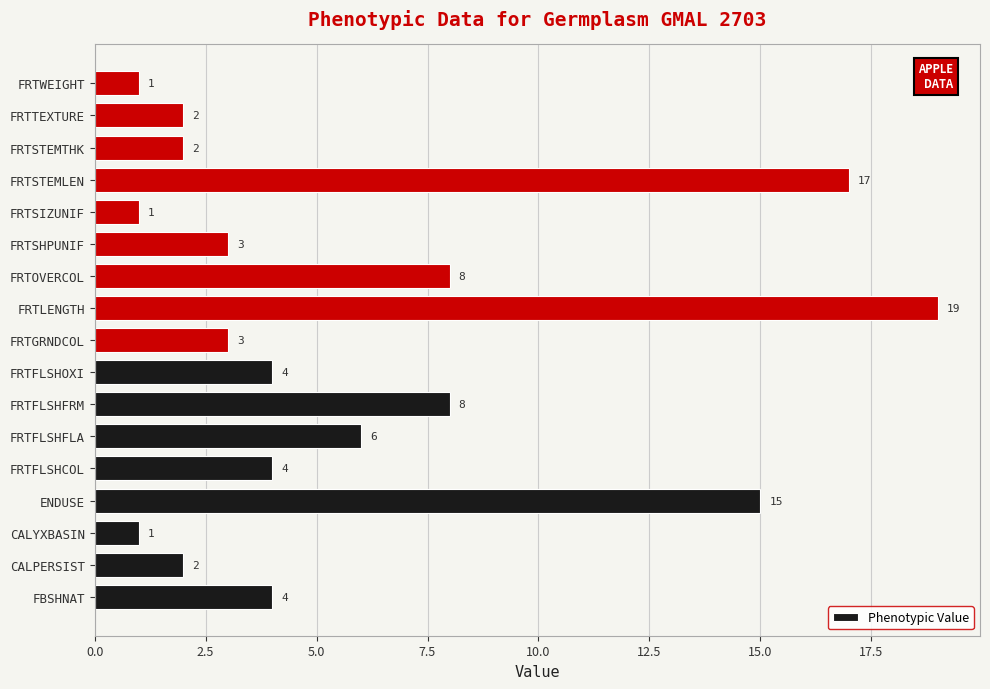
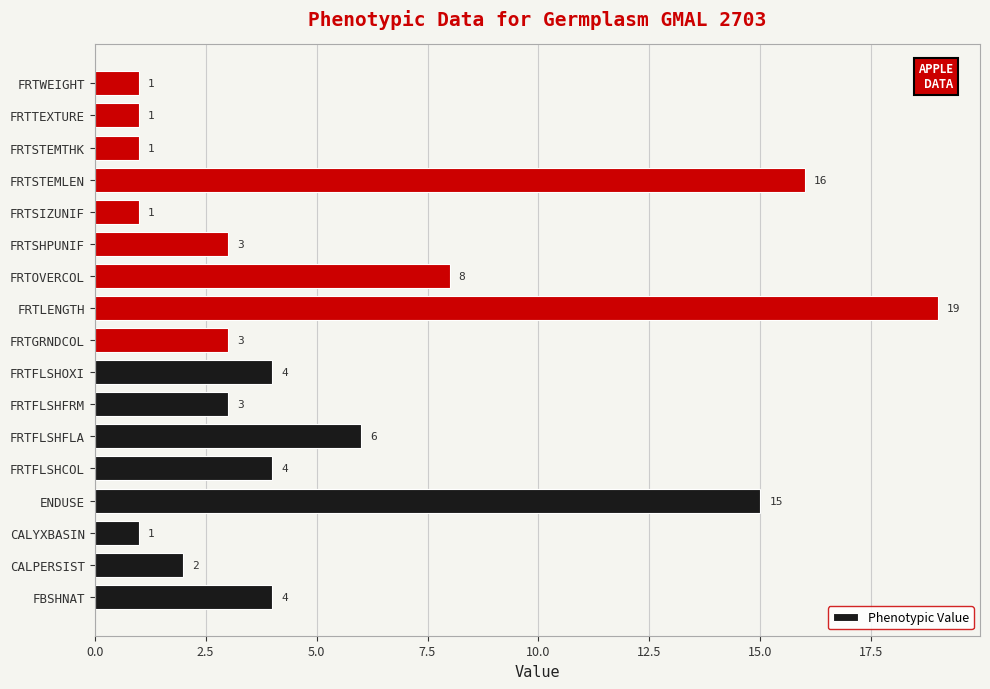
FRTTEXTURE: 2 -> 1
FRTSTEMTHK: 2 -> 1
FRTSTEMLEN: 17 -> 16
FRTFLSHFRM: 8 -> 3
